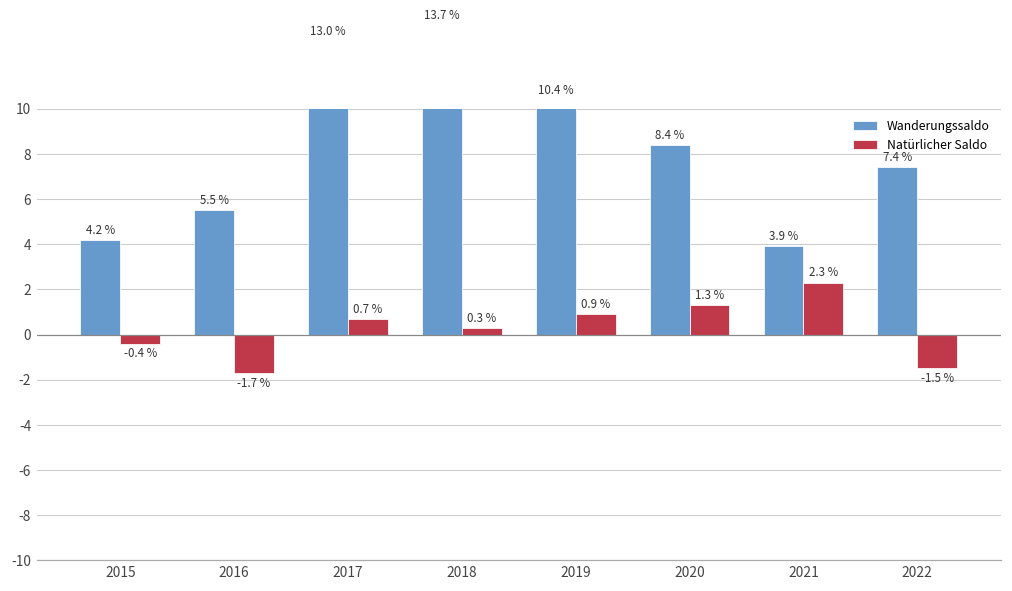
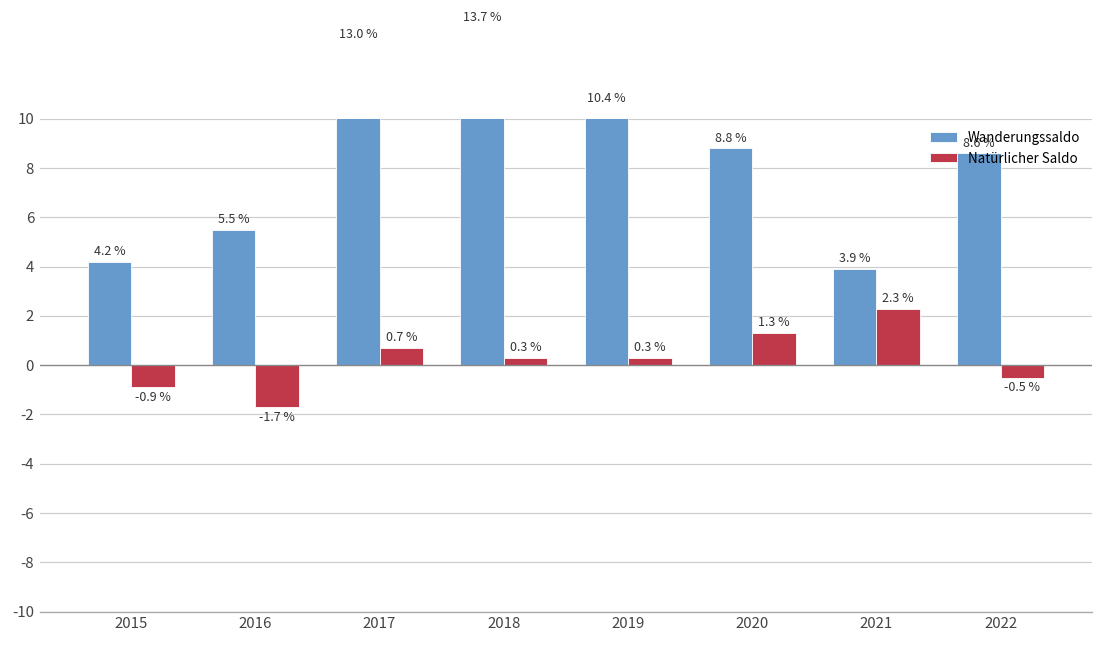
Natürlicher Saldo, 2015: -0.4 % -> -0.9 %
Natürlicher Saldo, 2019: 0.9 % -> 0.3 %
Wanderungssaldo, 2020: 8.4 % -> 8.8 %
Wanderungssaldo, 2022: 7.4 % -> 8.6 %
Natürlicher Saldo, 2022: -1.5 % -> -0.5 %
